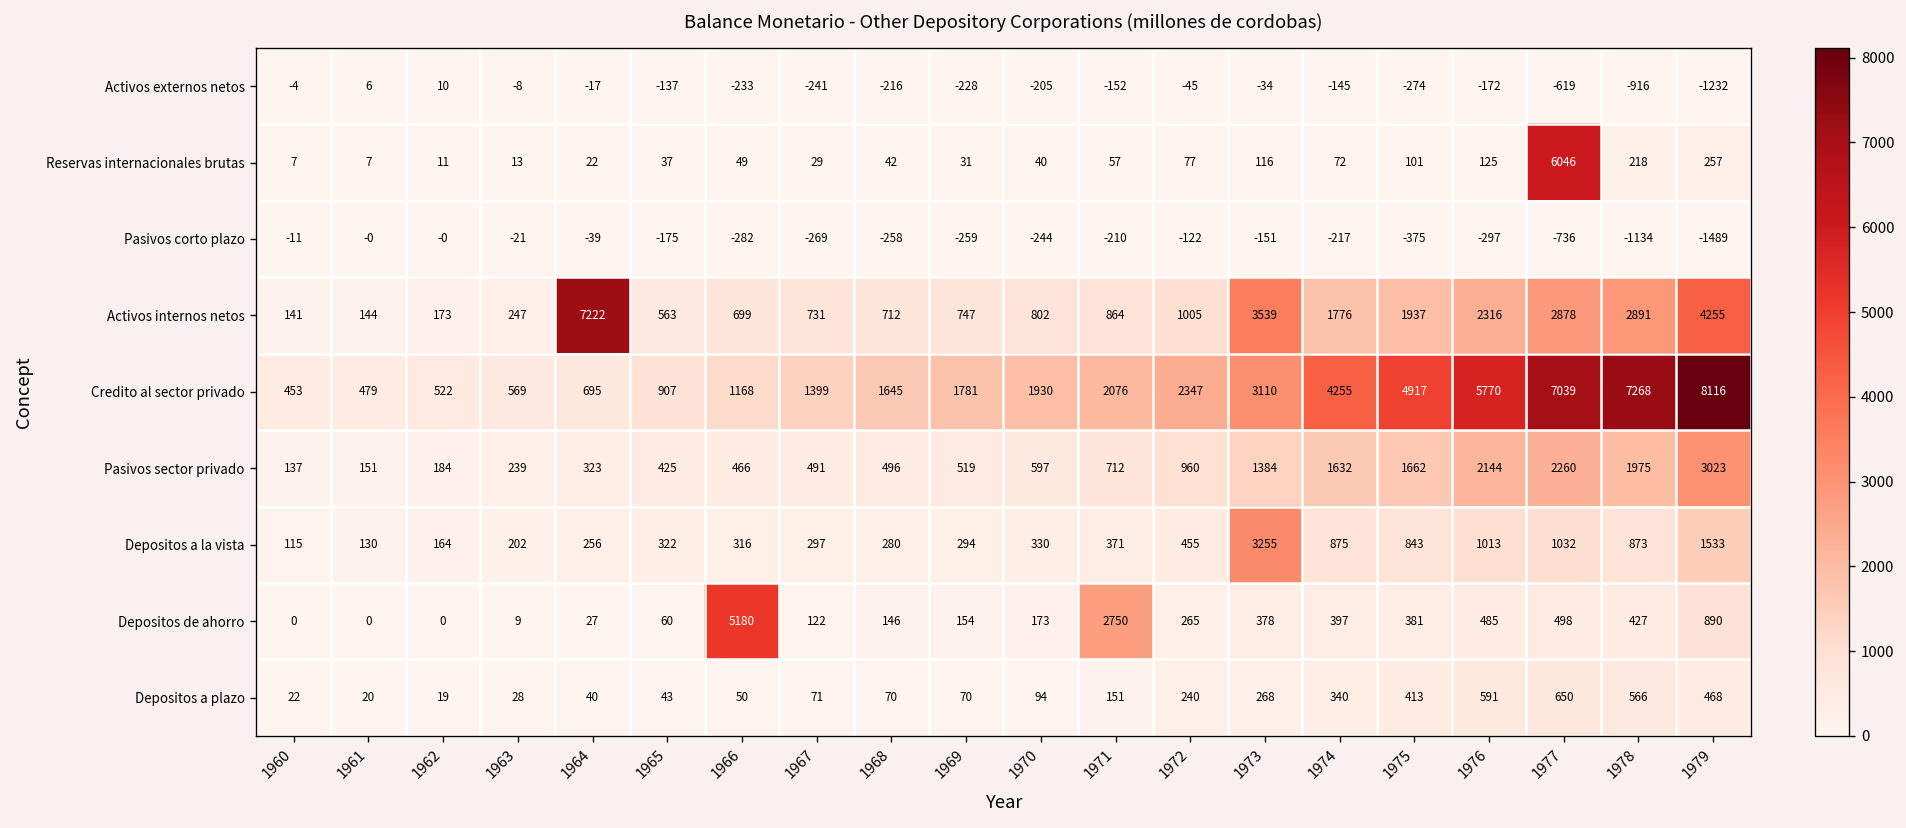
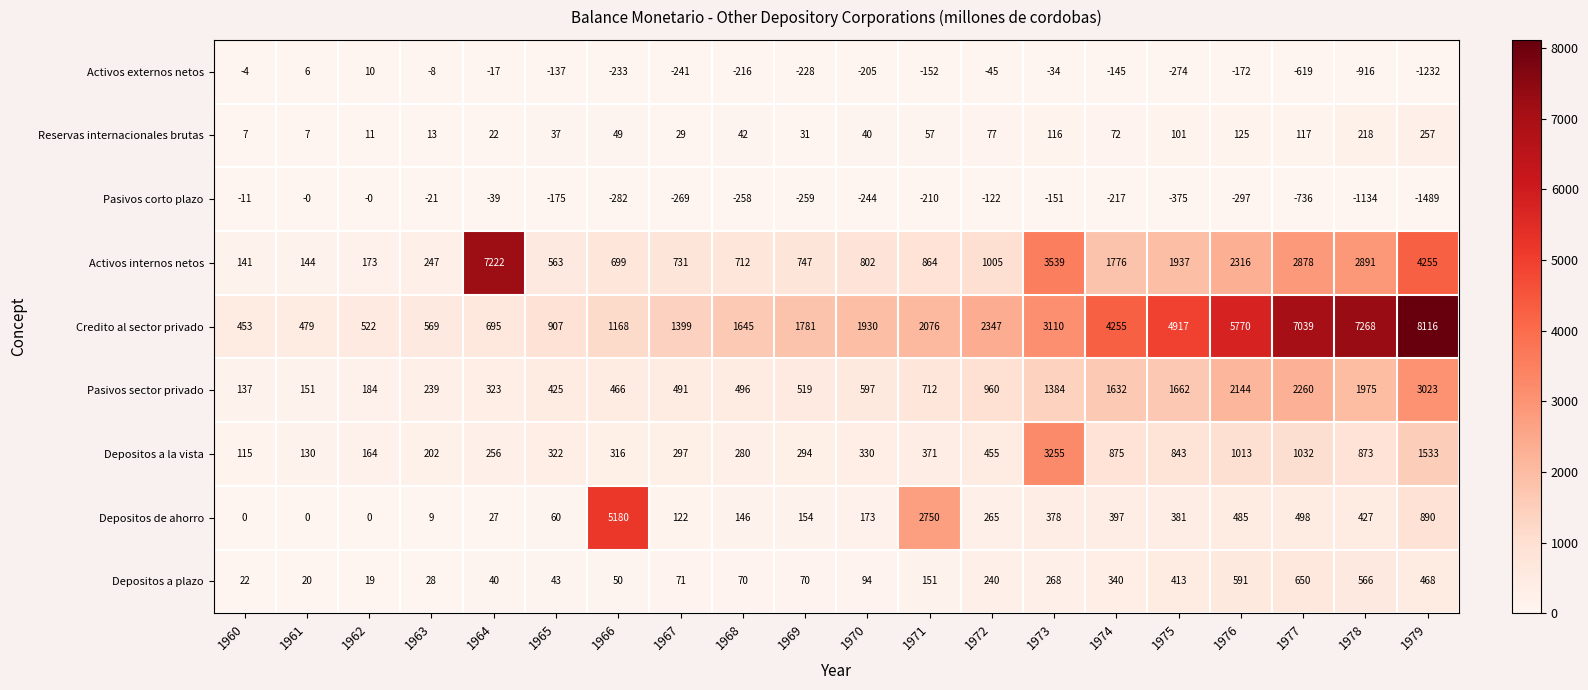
Reservas internacionales brutas, 1977: 6046 -> 117
